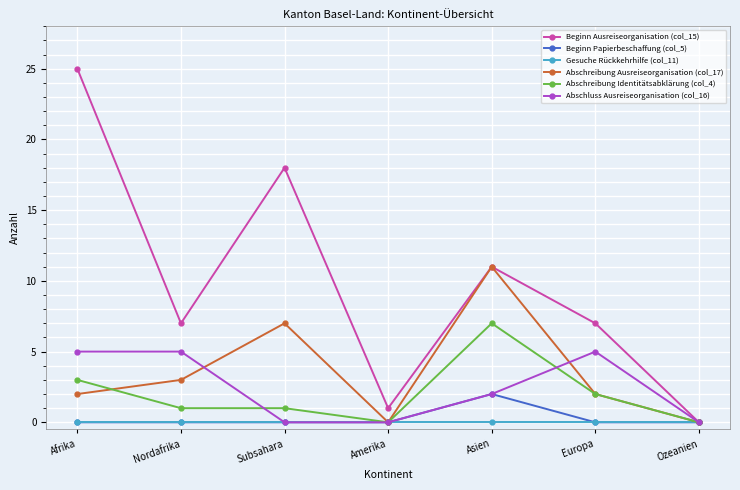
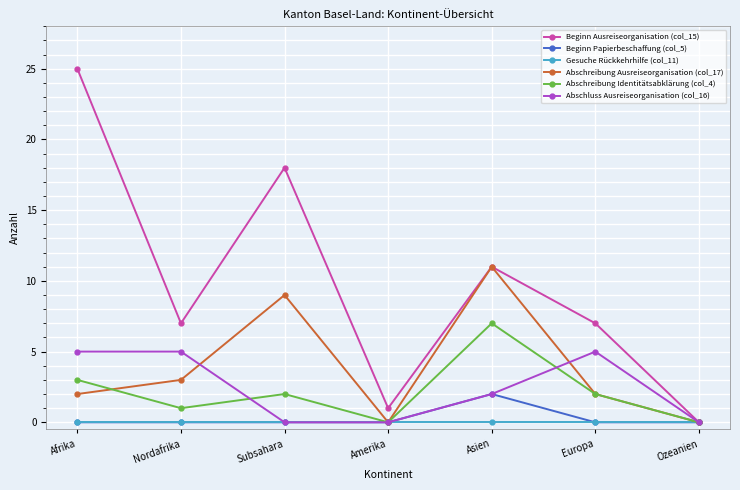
Abschreibung Ausreiseorganisation (col_17), Subsahara: 7 -> 9
Abschreibung Identitätsabklärung (col_4), Subsahara: 1 -> 2
